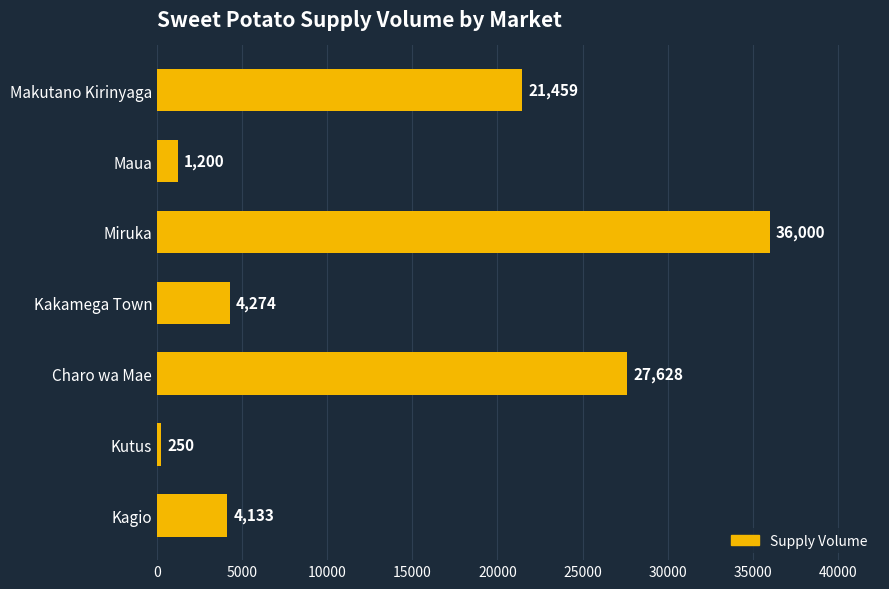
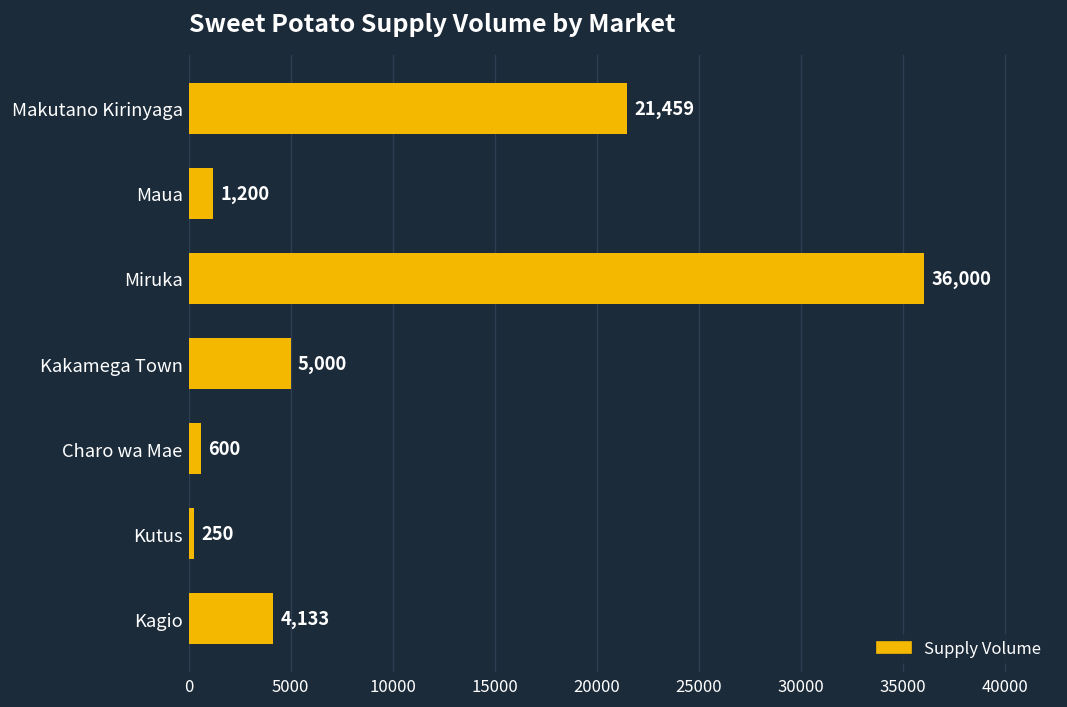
Kakamega Town: 4,274 -> 5,000
Charo wa Mae: 27,628 -> 600
